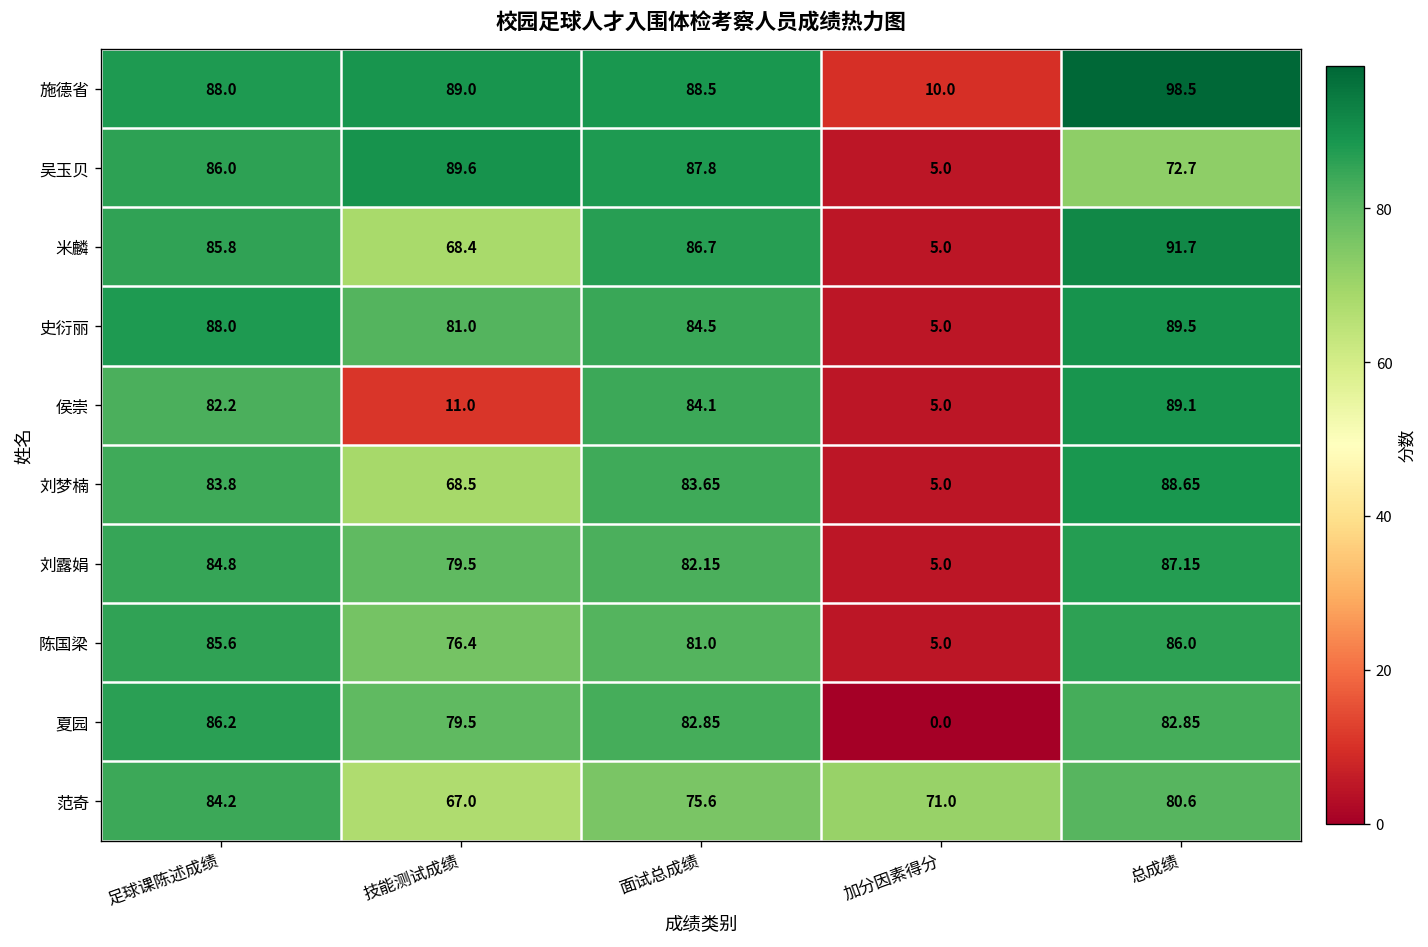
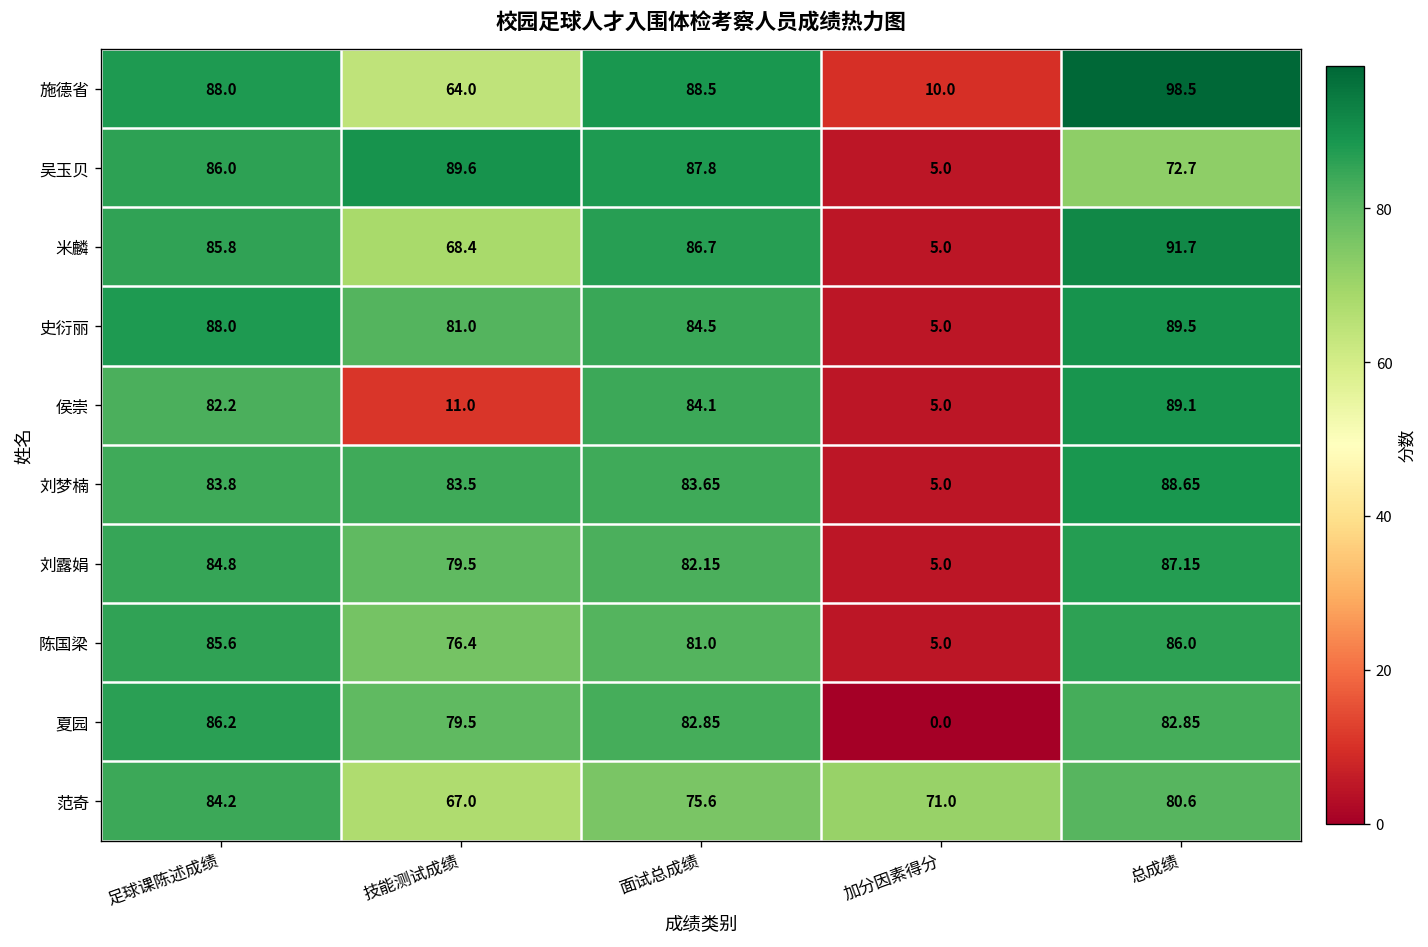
施德省, 技能测试成绩: 89.0 -> 64.0
刘梦楠, 技能测试成绩: 68.5 -> 83.5
